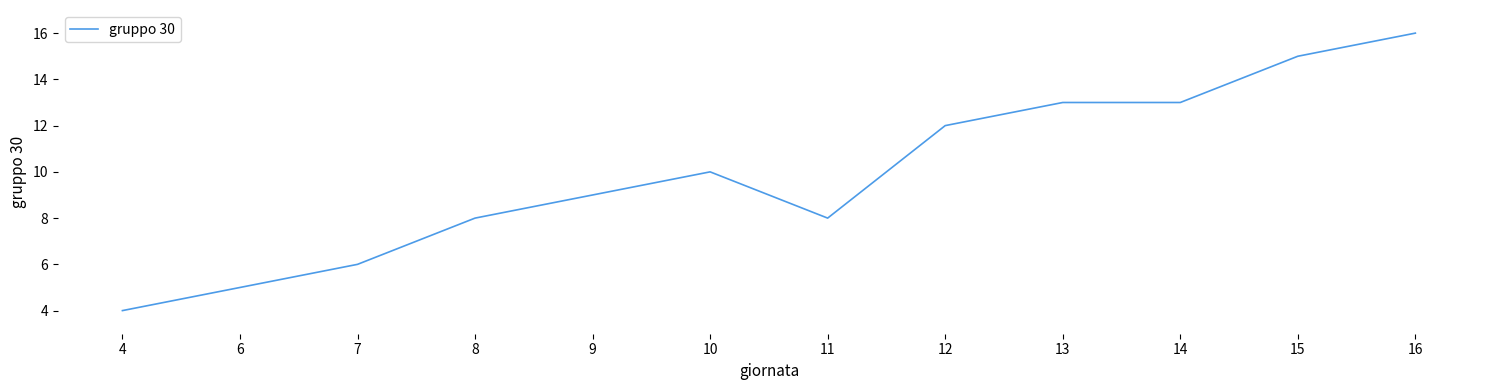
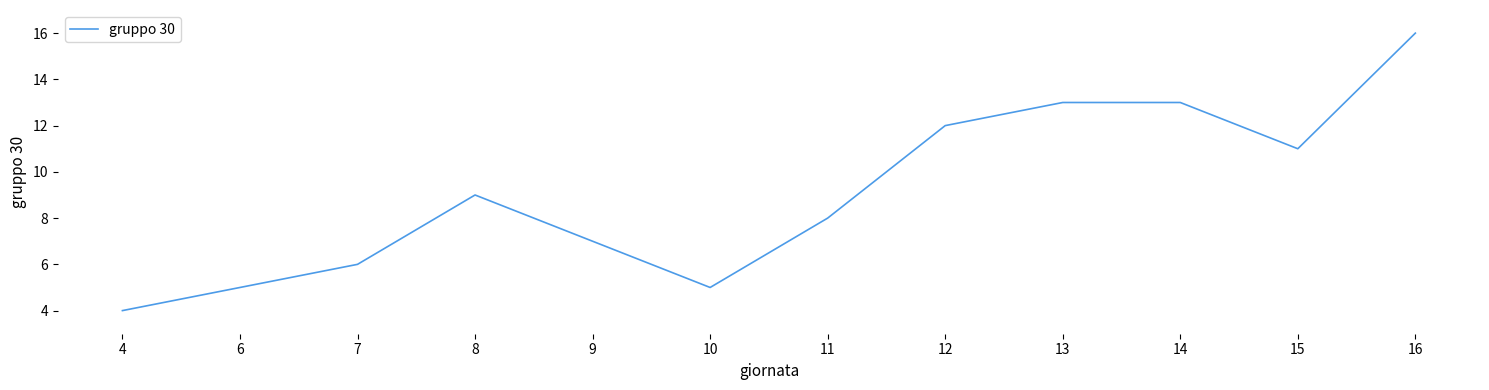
8: 8 -> 9
9: 9 -> 7
10: 10 -> 5
15: 15 -> 11
